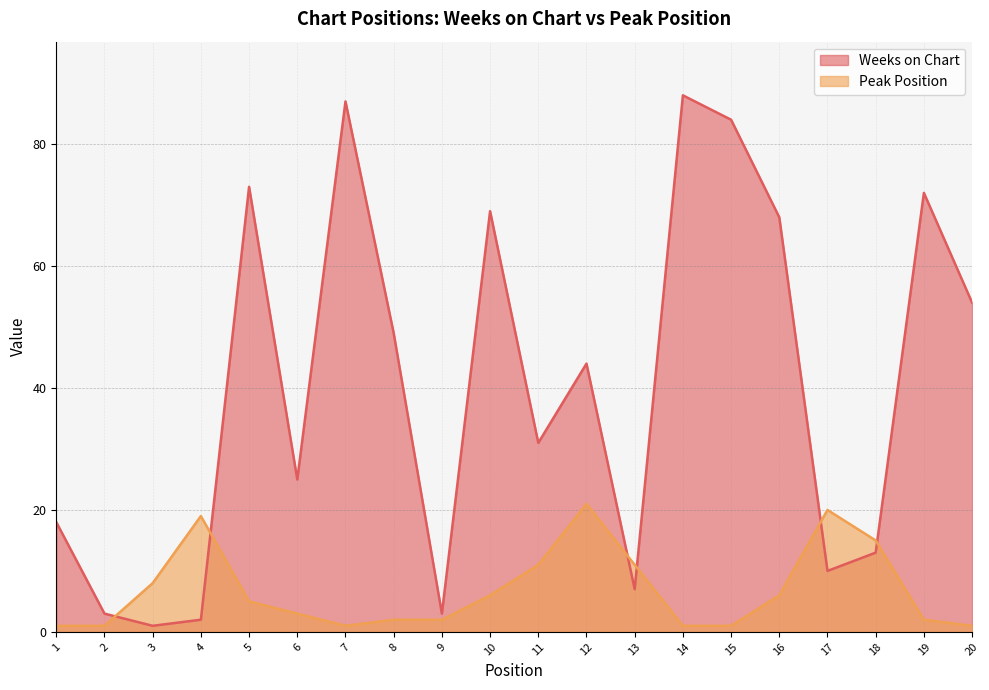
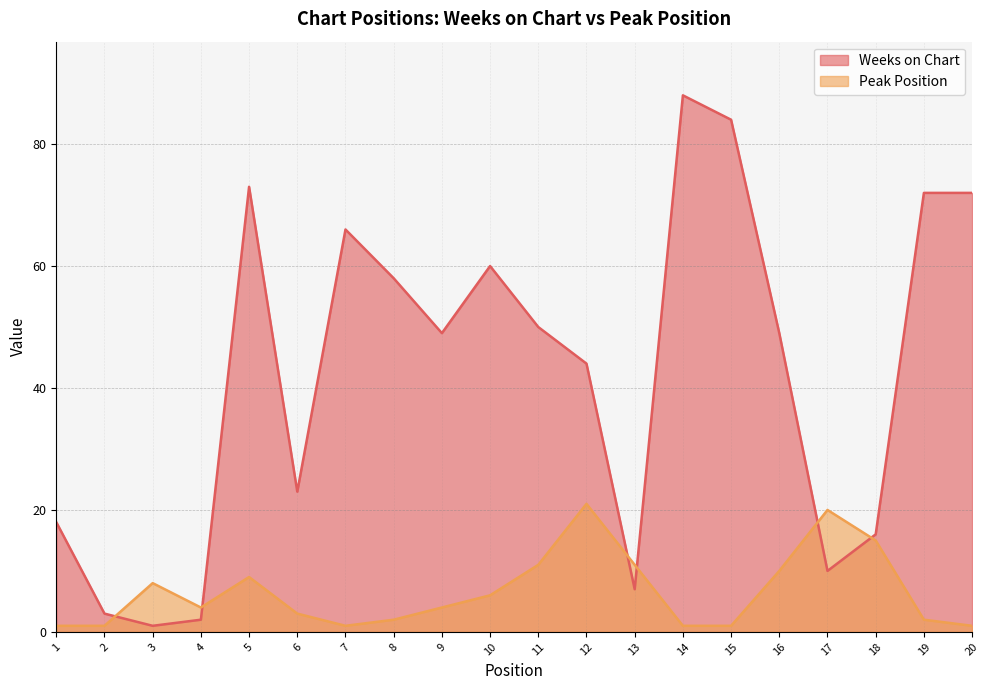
Peak Position, 4: 19 -> 4
Peak Position, 5: 5 -> 9
Weeks on Chart, 6: 25 -> 23
Weeks on Chart, 7: 87 -> 66
Weeks on Chart, 8: 49 -> 58
Weeks on Chart, 9: 3 -> 49
Peak Position, 9: 2 -> 4
Weeks on Chart, 10: 69 -> 60
Weeks on Chart, 11: 31 -> 50
Weeks on Chart, 16: 68 -> 49
Peak Position, 16: 6 -> 10
Weeks on Chart, 18: 13 -> 16
Weeks on Chart, 20: 54 -> 72
